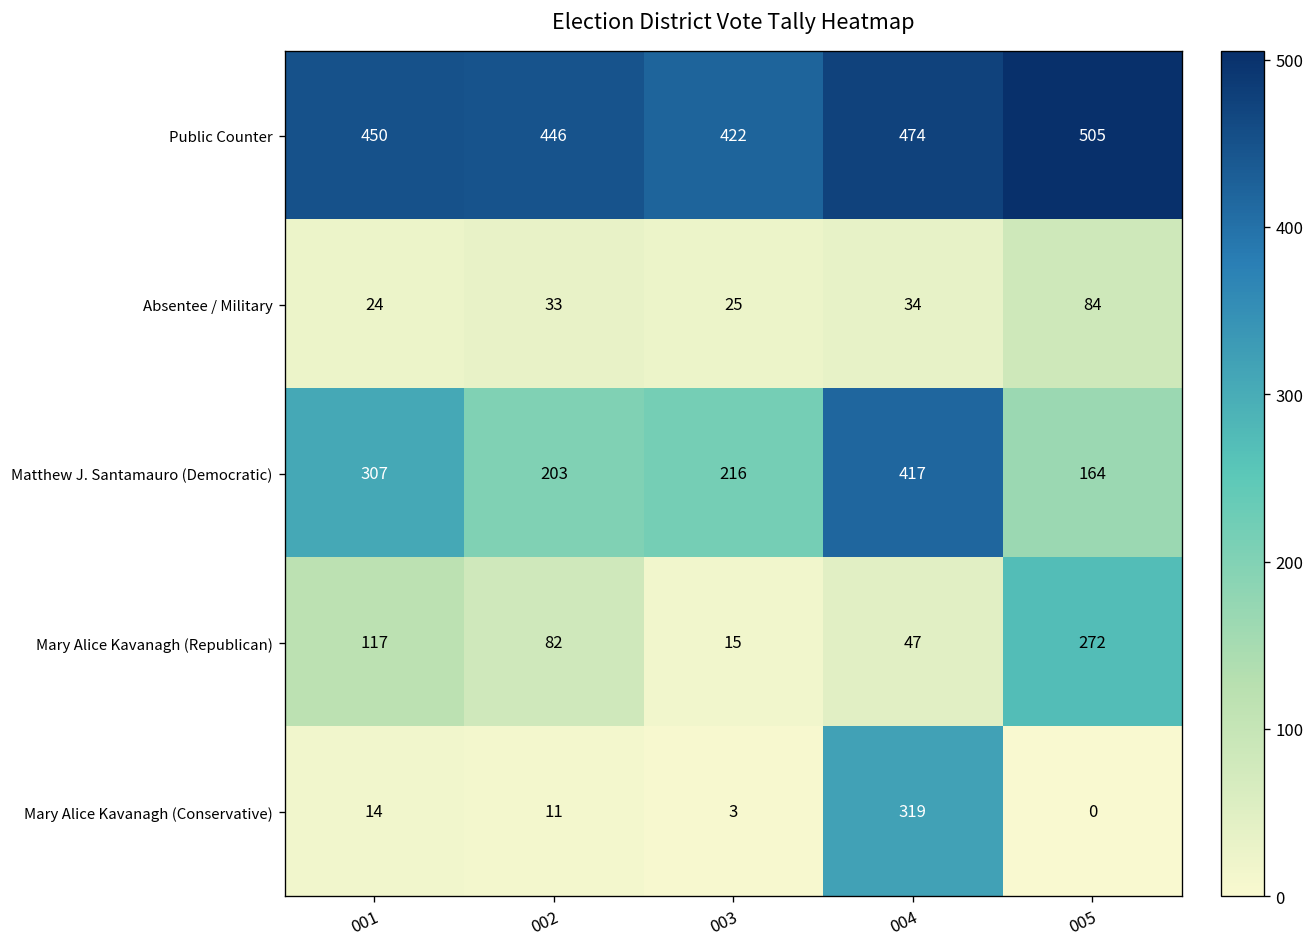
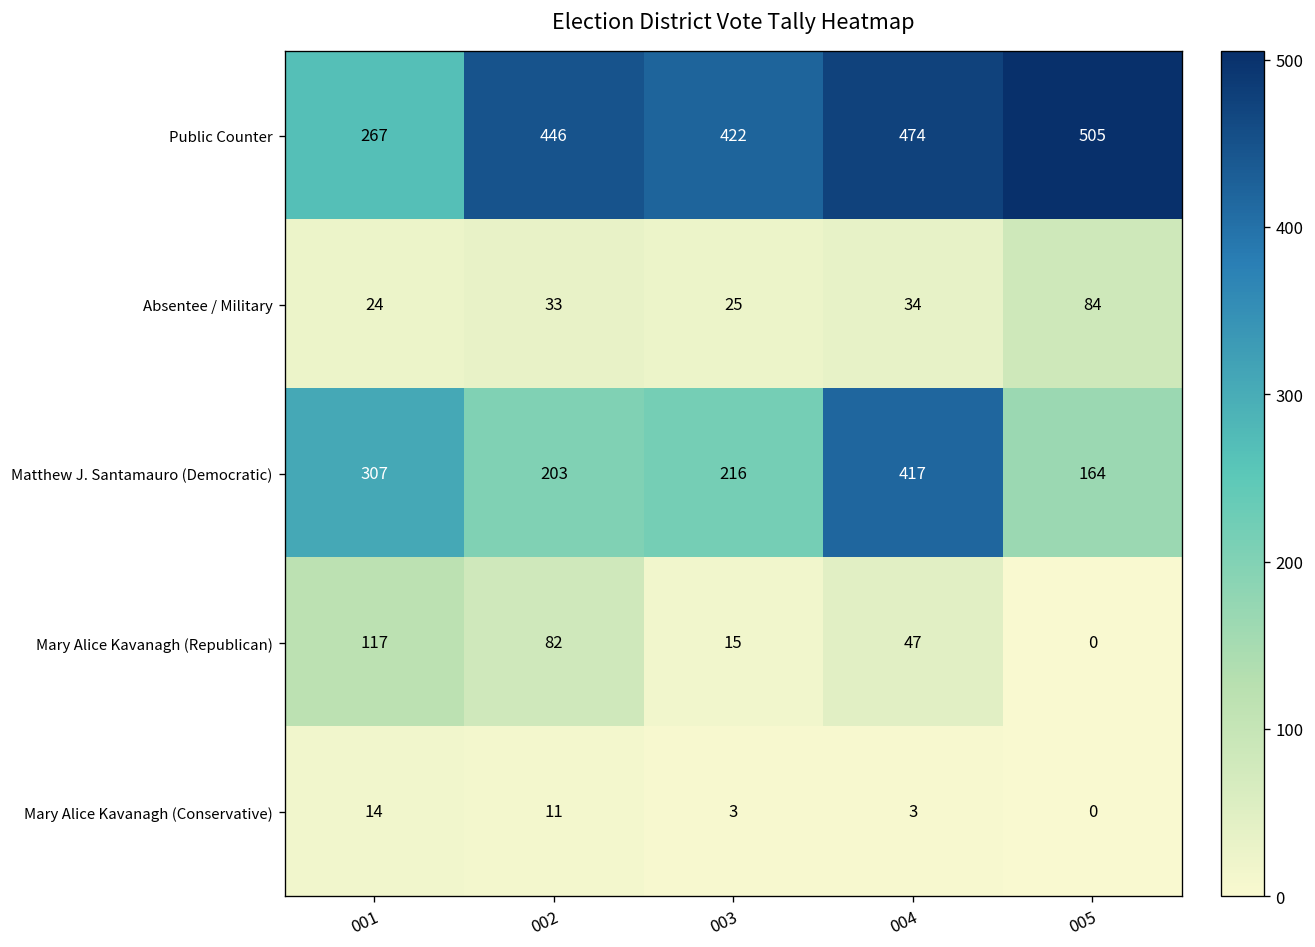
Public Counter, 001: 450 -> 267
Mary Alice Kavanagh (Republican), 005: 272 -> 0
Mary Alice Kavanagh (Conservative), 004: 319 -> 3
